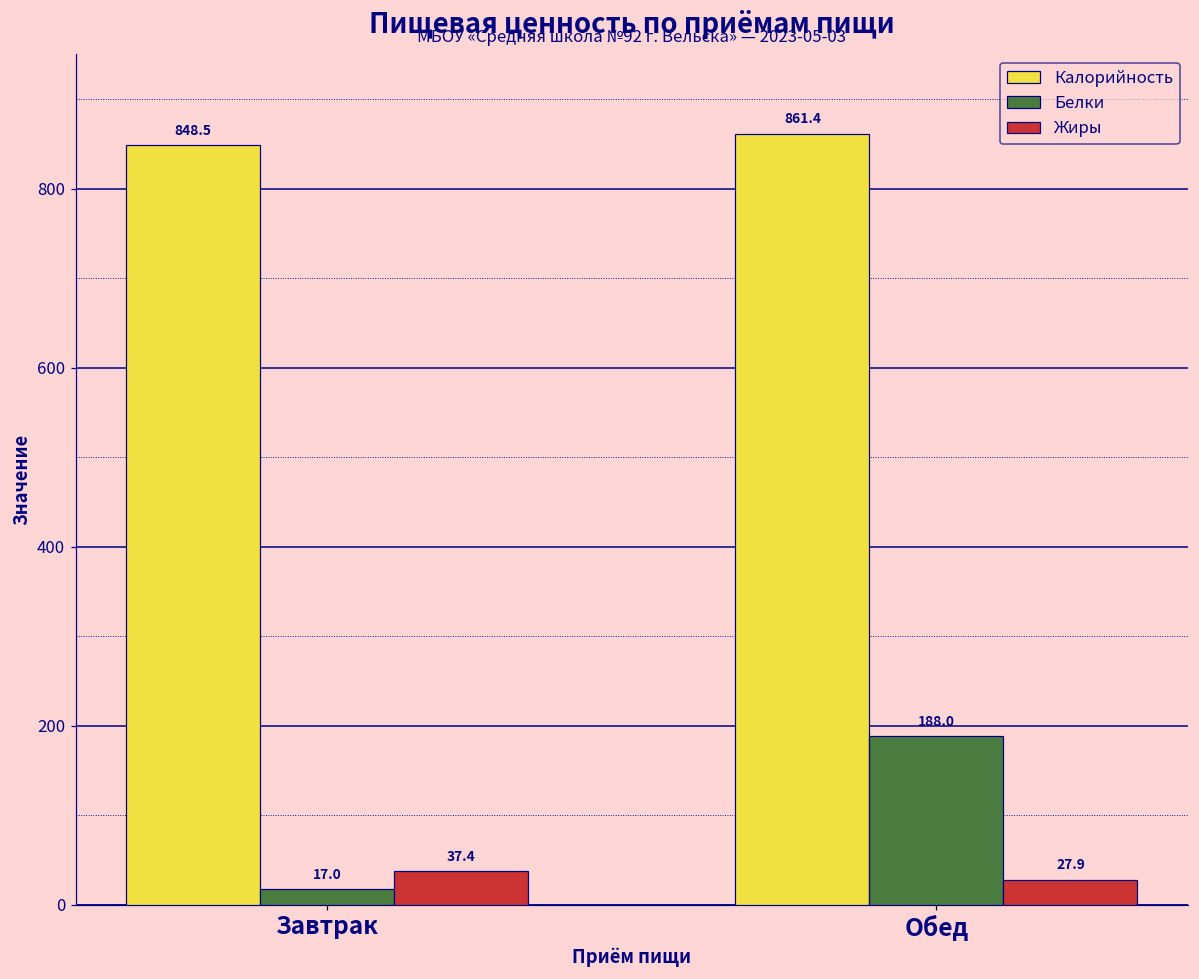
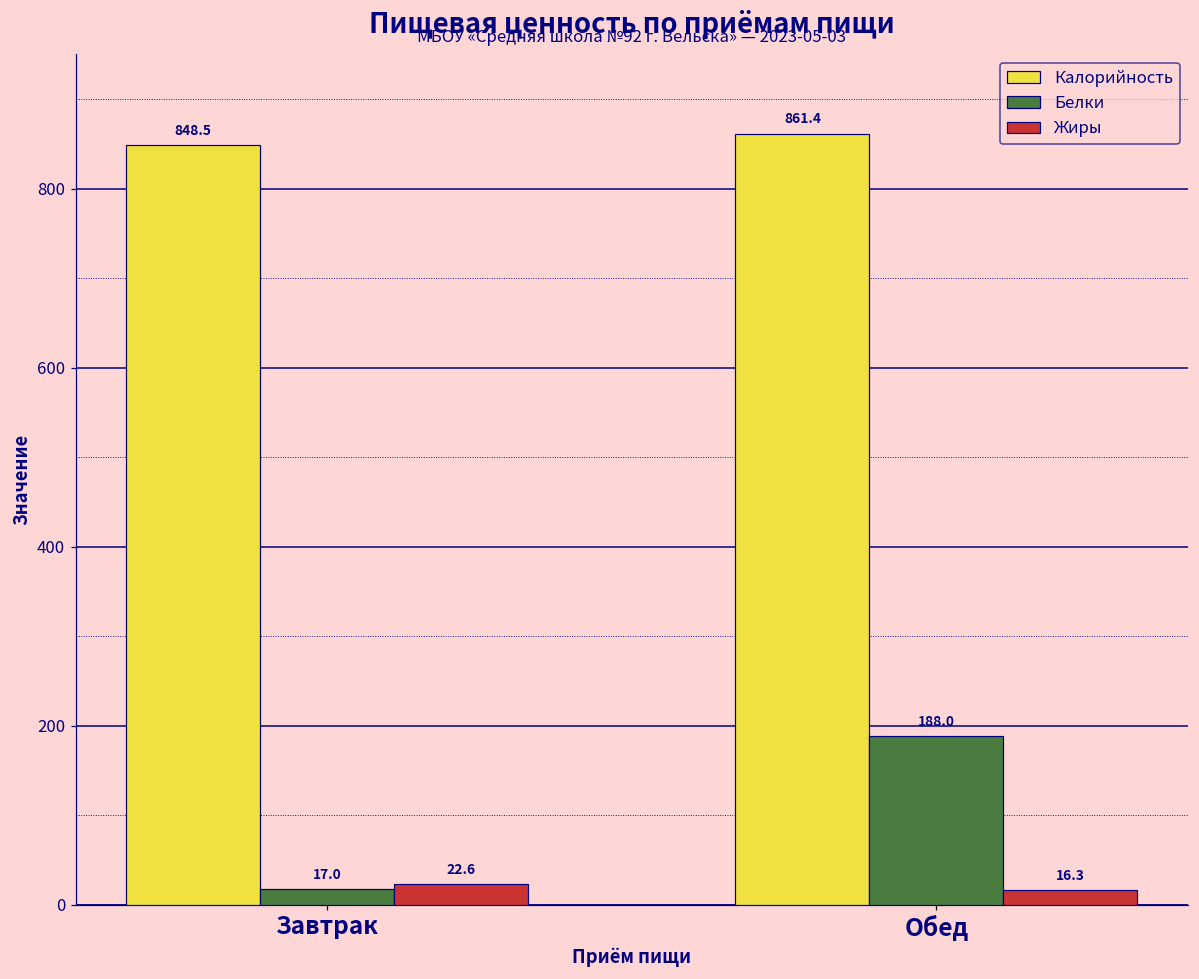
Жиры, Завтрак: 37.4 -> 22.6
Жиры, Обед: 27.9 -> 16.3
